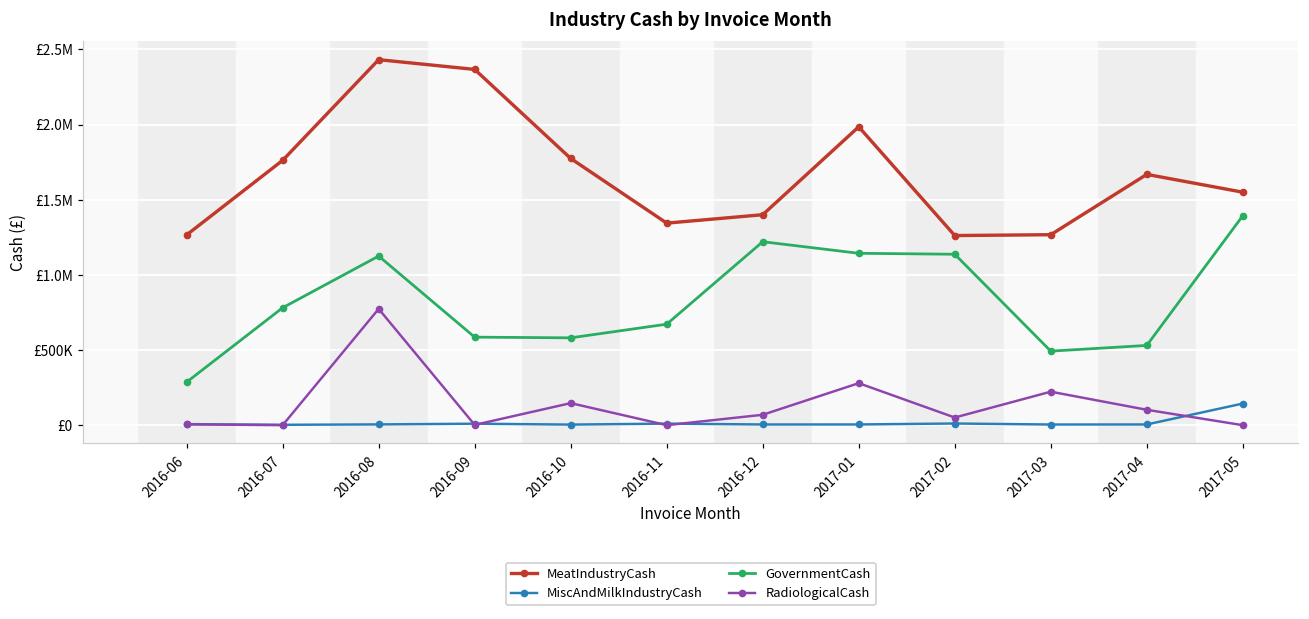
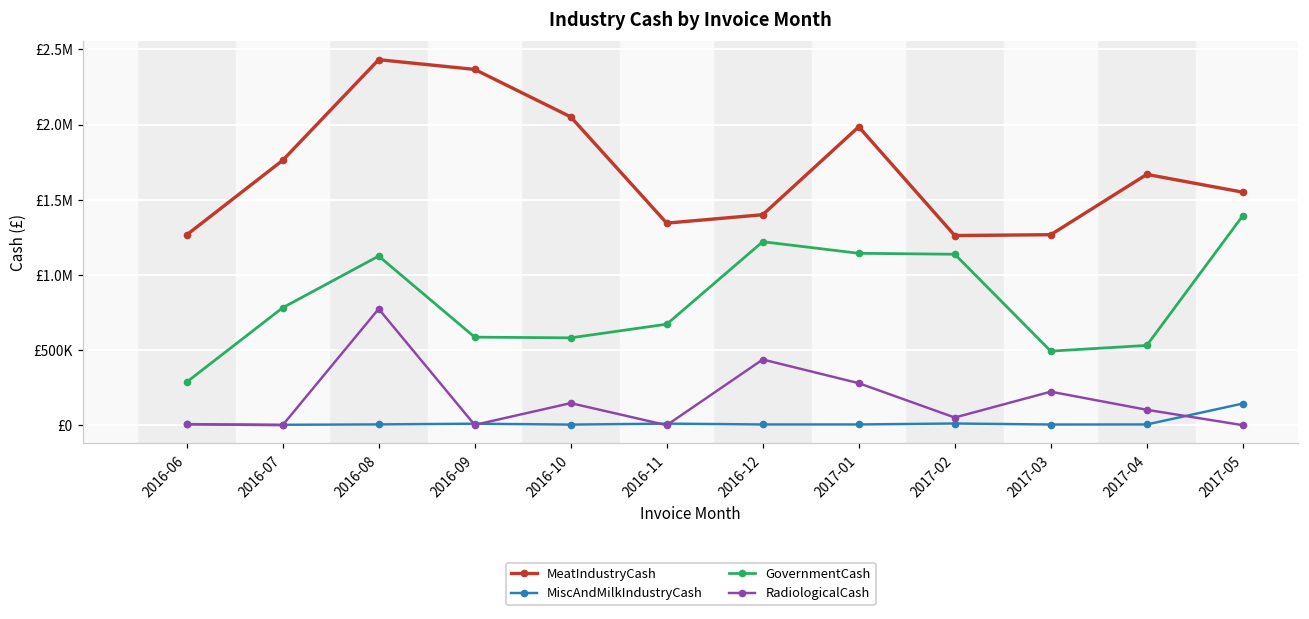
MeatIndustryCash, 2016-10: £1770000 -> £2050000
RadiologicalCash, 2016-12: £70000 -> £440000
